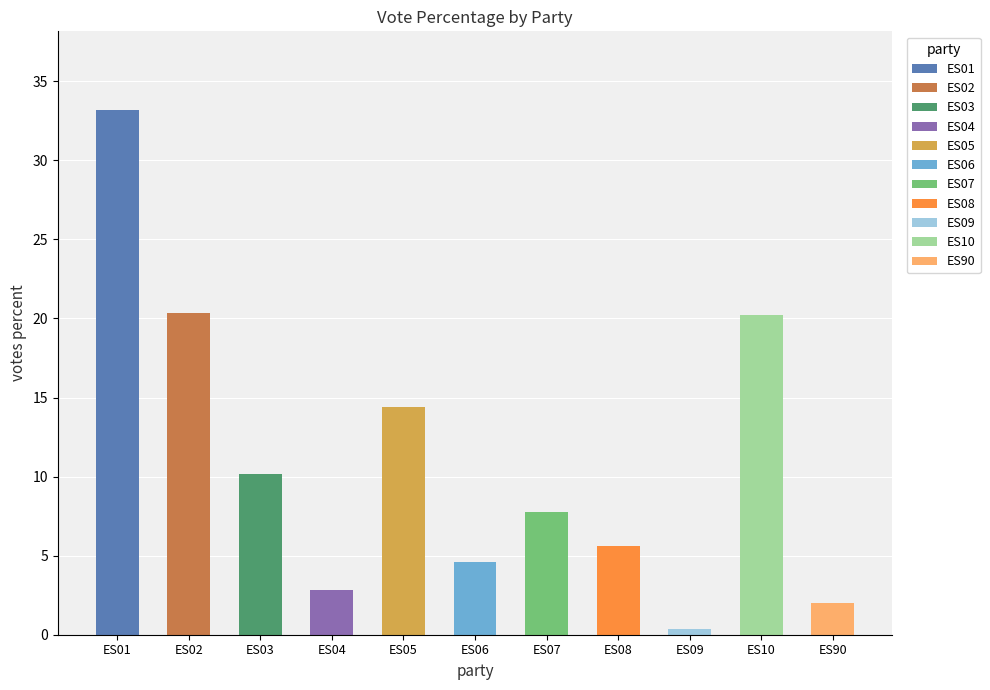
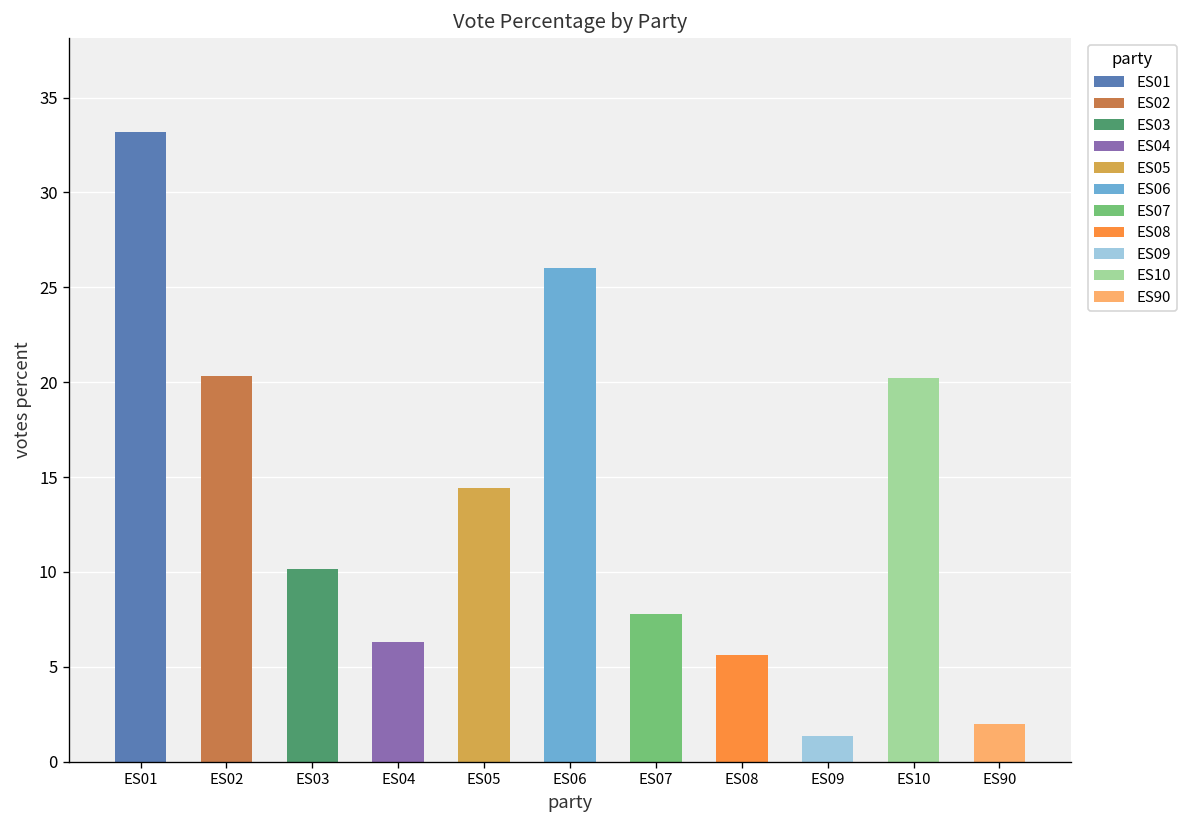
ES04: 2.9 -> 6.3
ES06: 4.6 -> 26.0
ES09: 0.4 -> 1.3
